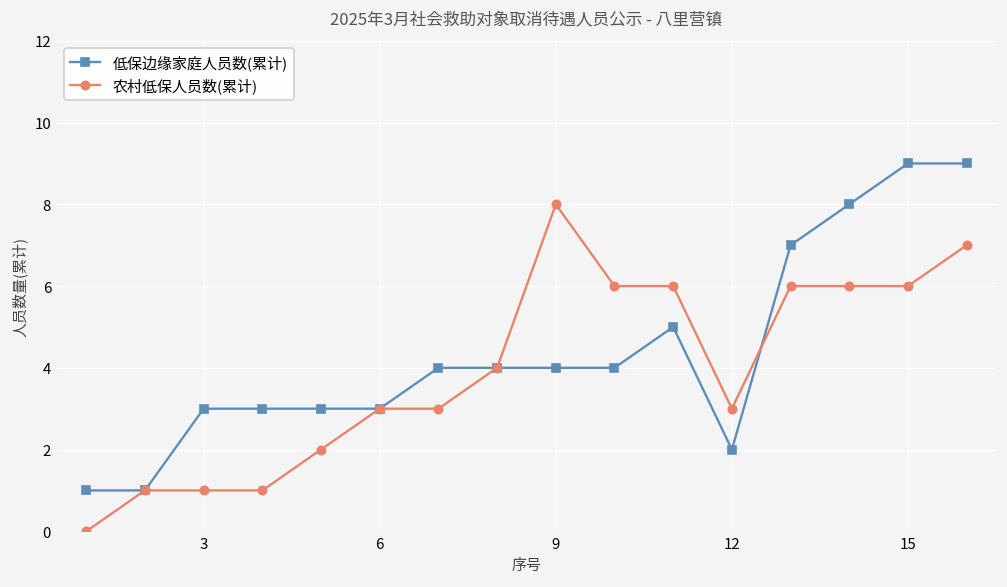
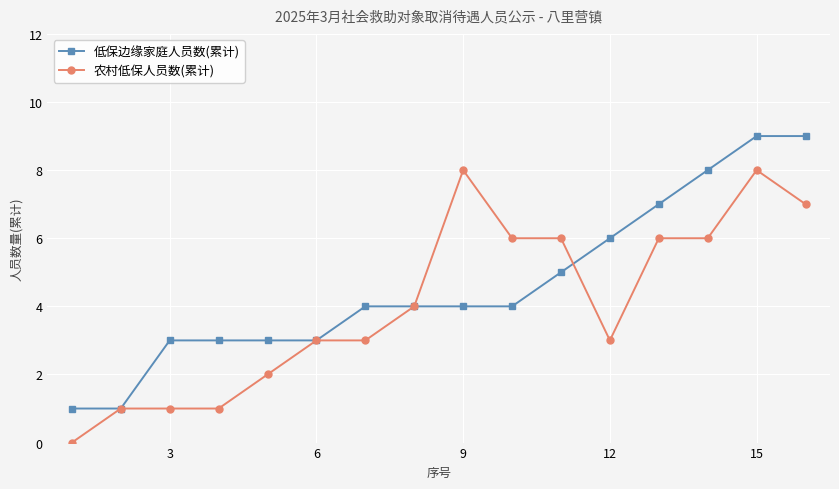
低保边缘家庭人员数(累计), 12: 2 -> 6
农村低保人员数(累计), 15: 6 -> 8
